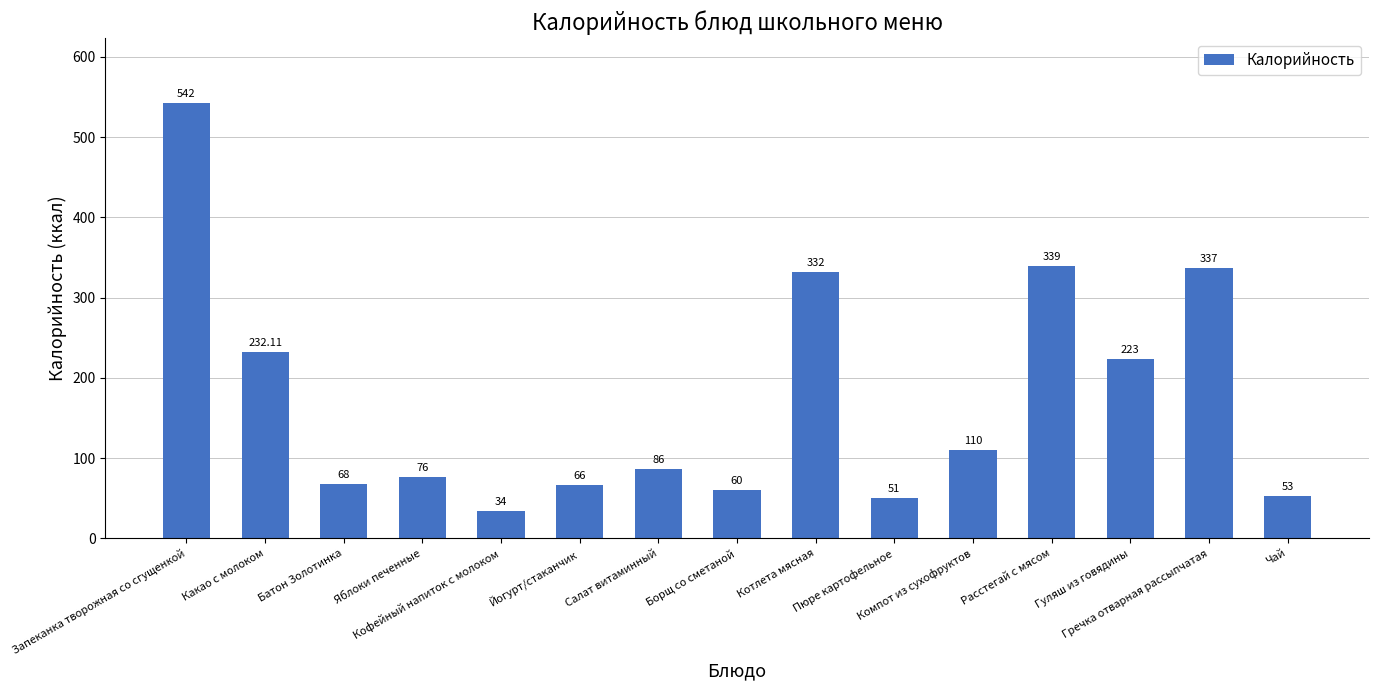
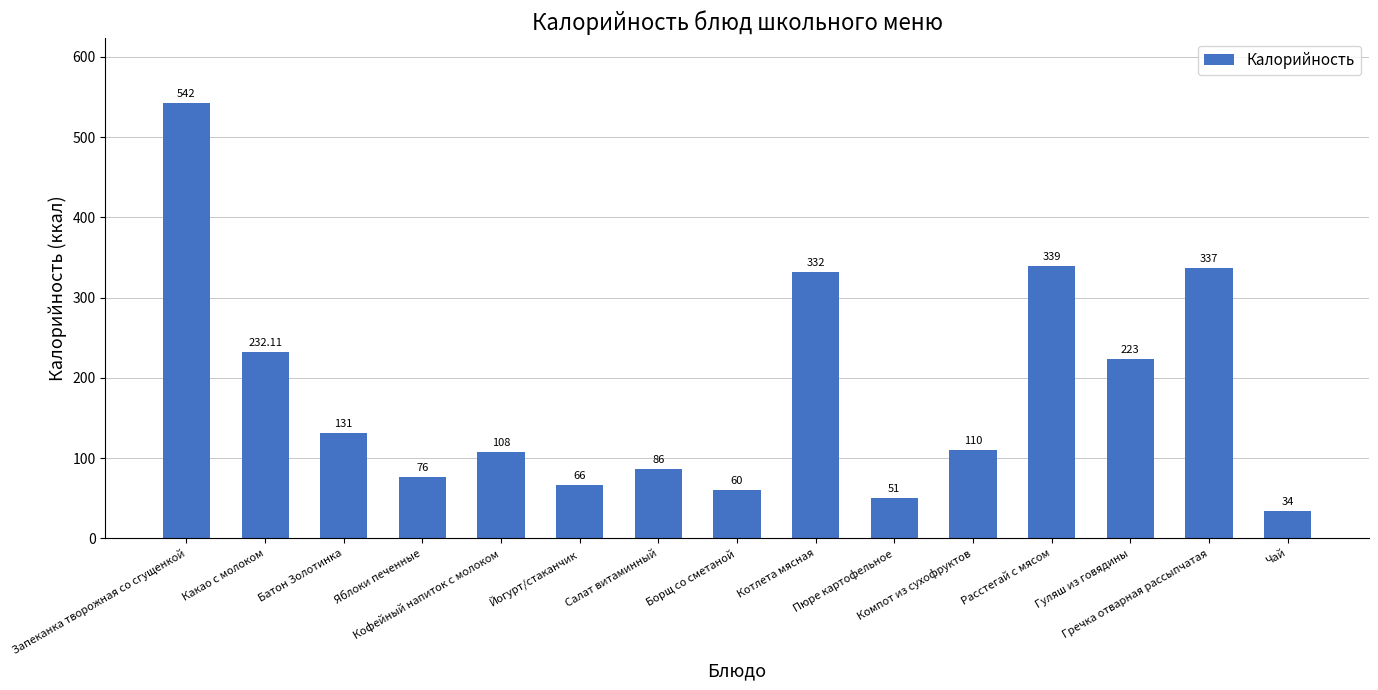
Батон Золотинка: 68 -> 131
Кофейный напиток с молоком: 34 -> 108
Чай: 53 -> 34
